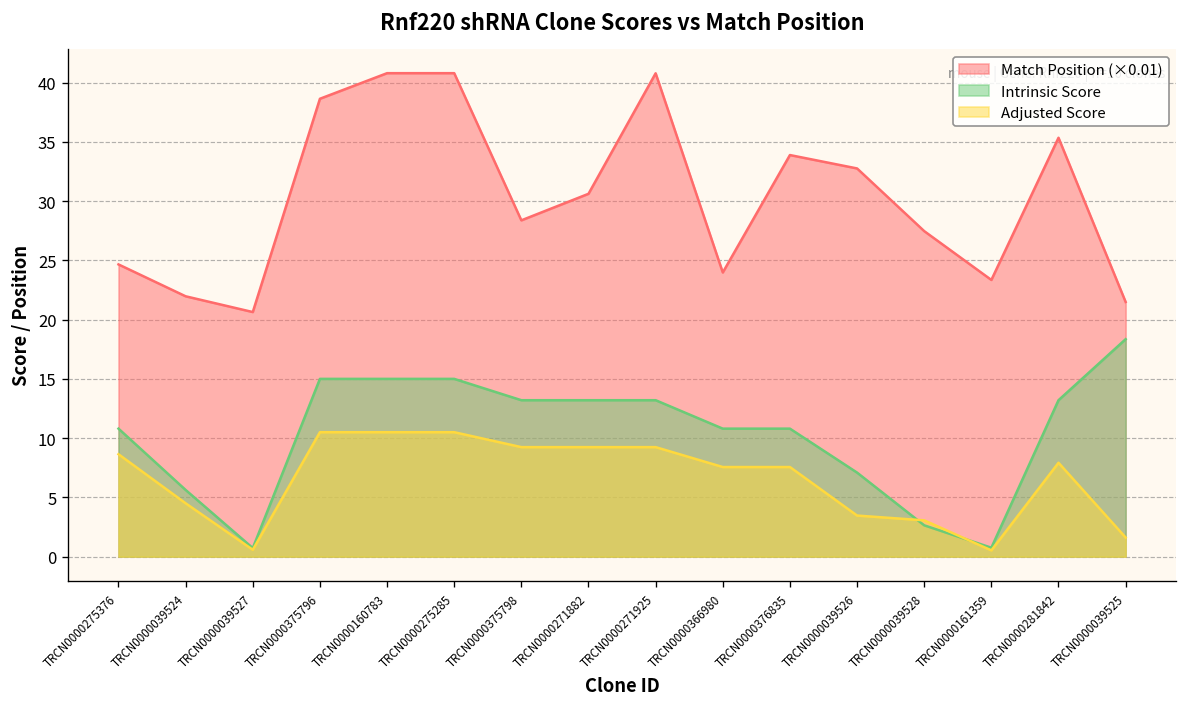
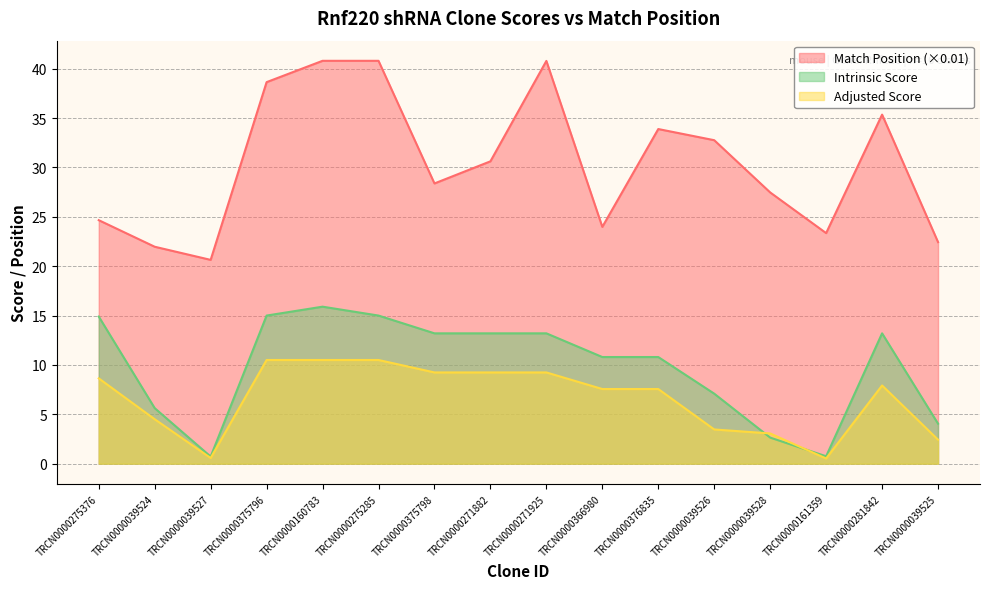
Intrinsic Score, TRCN0000275376: 11 -> 15
Intrinsic Score, TRCN0000160783: 15 -> 16
Match Position (×0.01), TRCN0000039525: 21 -> 22
Intrinsic Score, TRCN0000039525: 18 -> 4
Adjusted Score, TRCN0000039525: 1.6 -> 2.4
